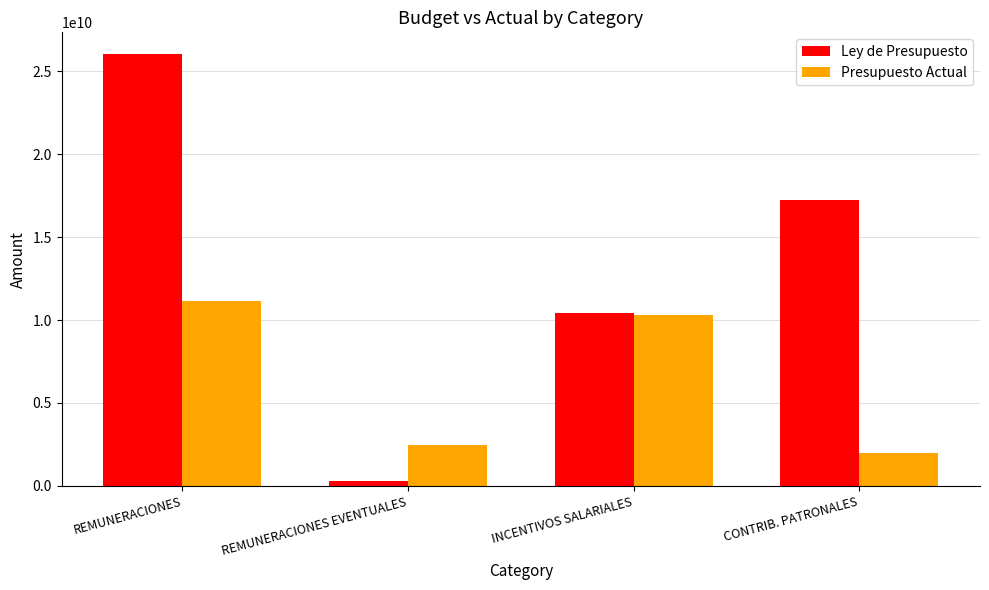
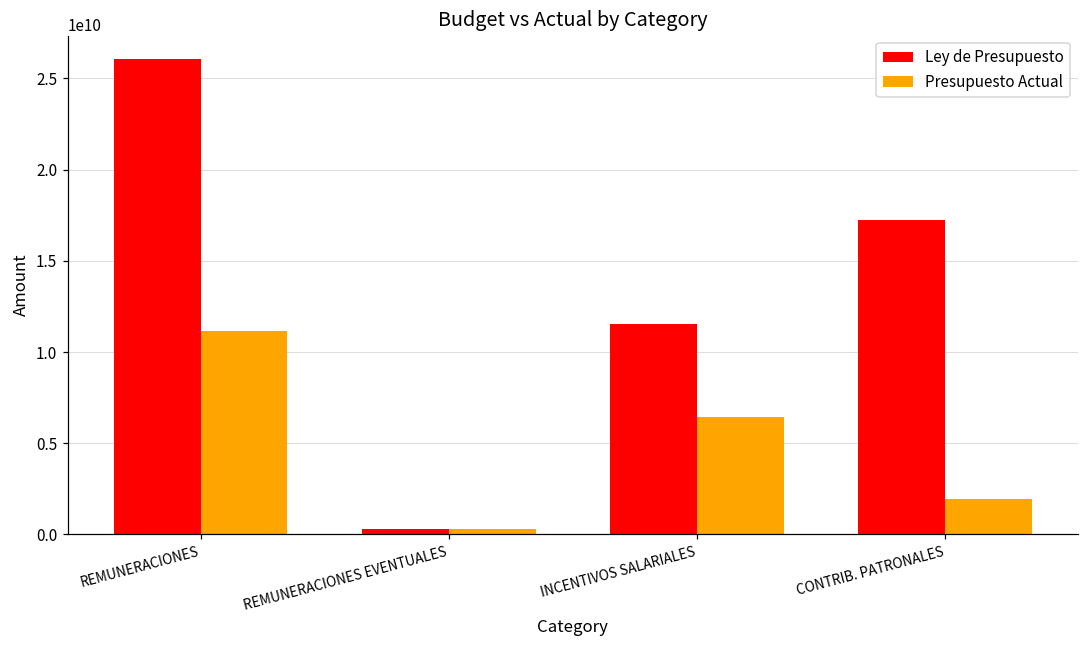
Presupuesto Actual, REMUNERACIONES EVENTUALES: 2400000000 -> 300000000
Ley de Presupuesto, INCENTIVOS SALARIALES: 10400000000 -> 11500000000
Presupuesto Actual, INCENTIVOS SALARIALES: 10300000000 -> 6400000000
